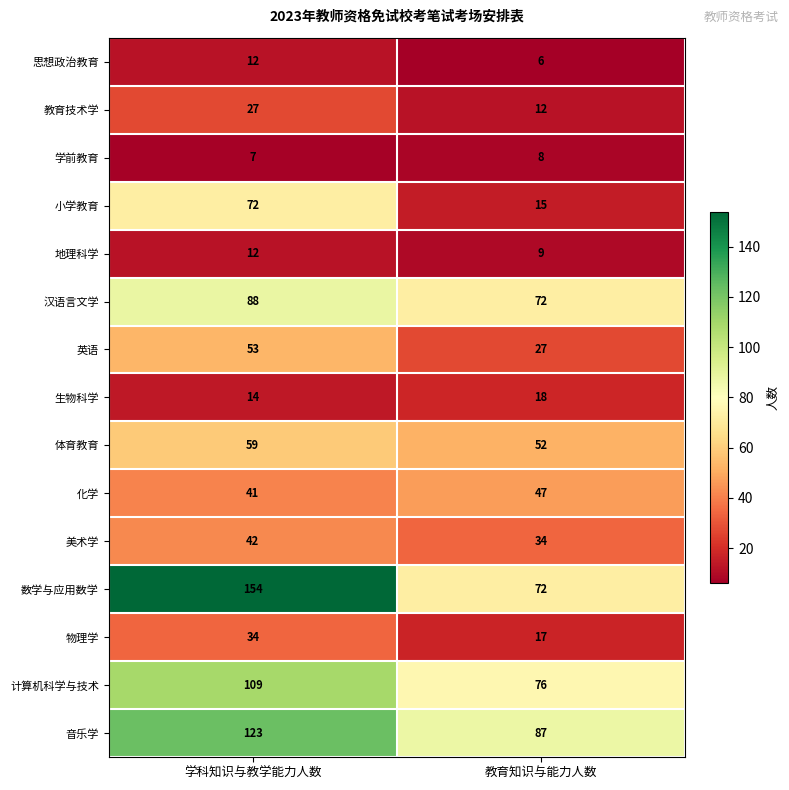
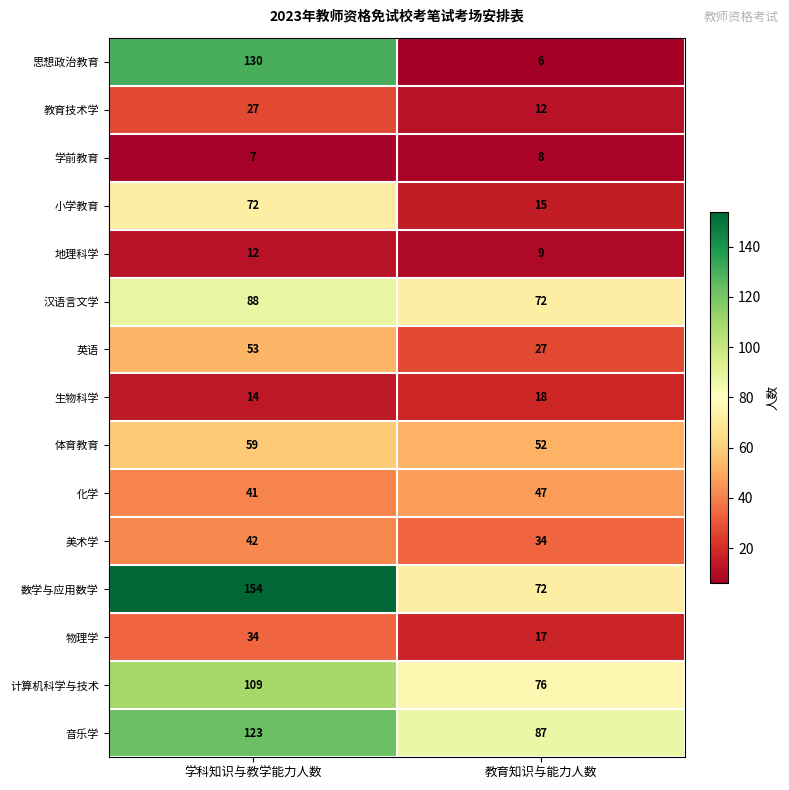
思想政治教育, 学科知识与教学能力人数: 12 -> 130
